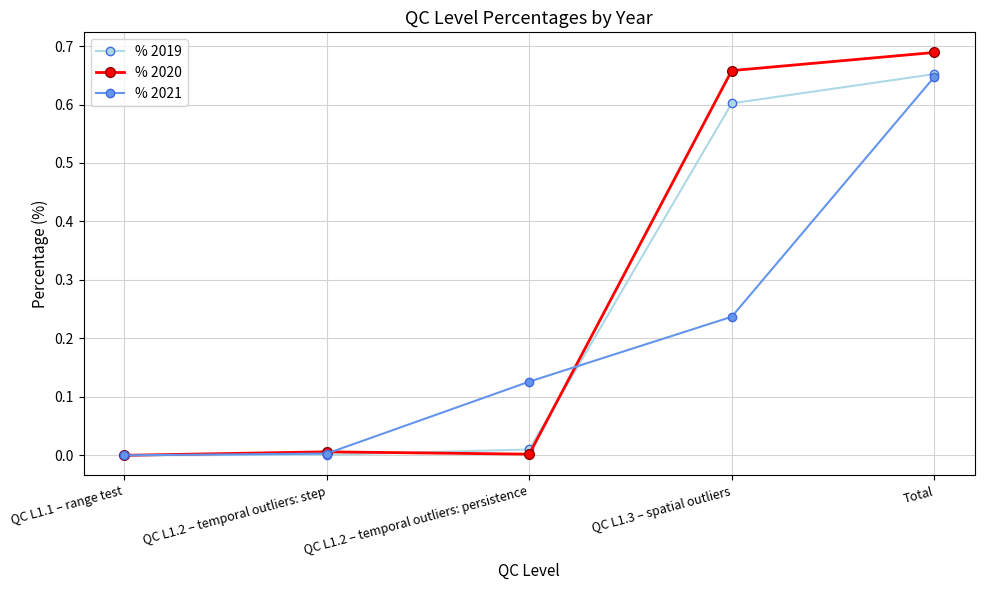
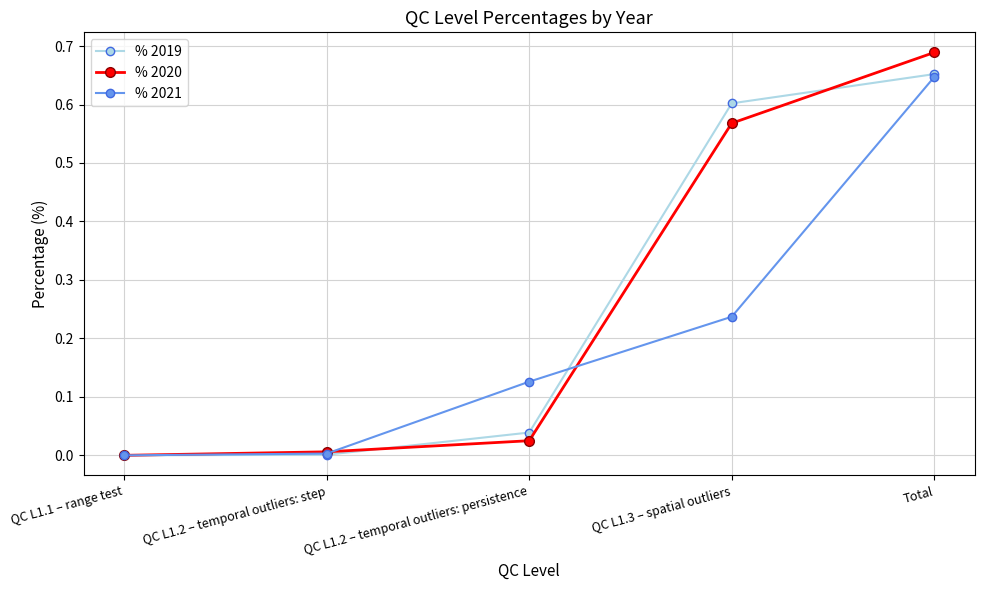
% 2019, QC L1.2 – temporal outliers: persistence: 0.01 -> 0.04
% 2020, QC L1.2 – temporal outliers: persistence: 0.00 -> 0.03
% 2020, QC L1.3 – spatial outliers: 0.66 -> 0.57
